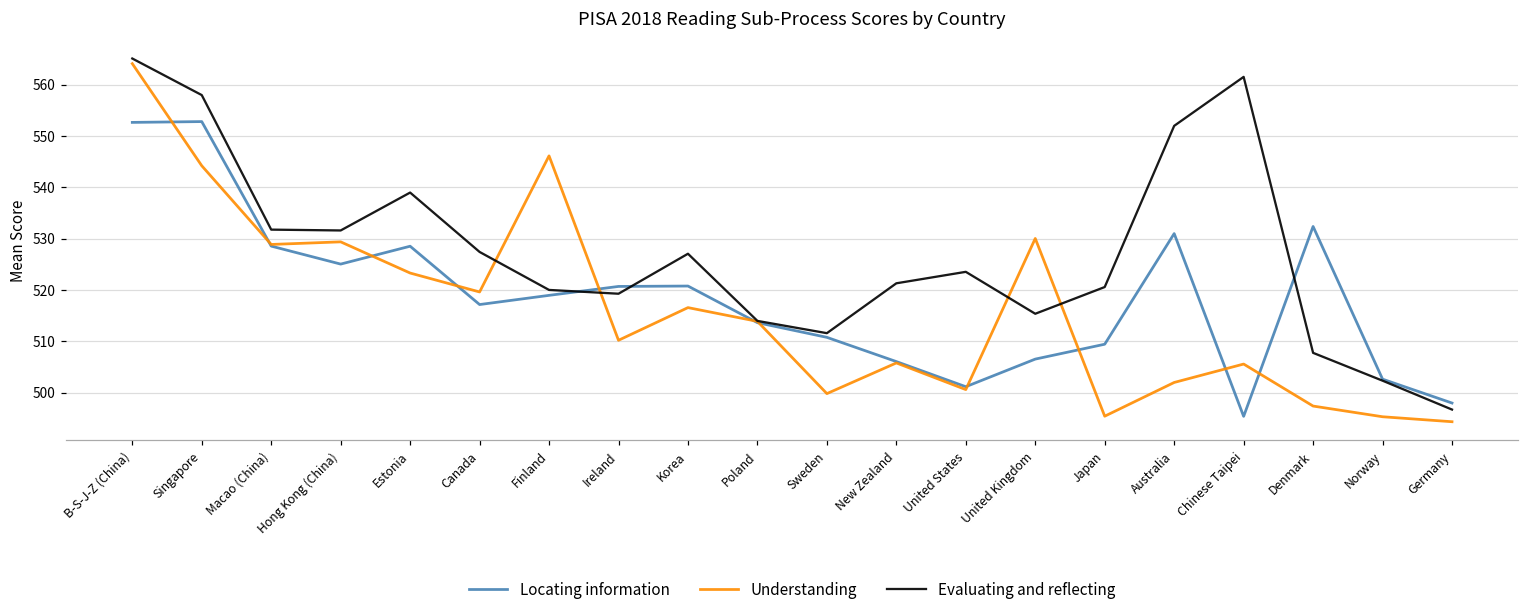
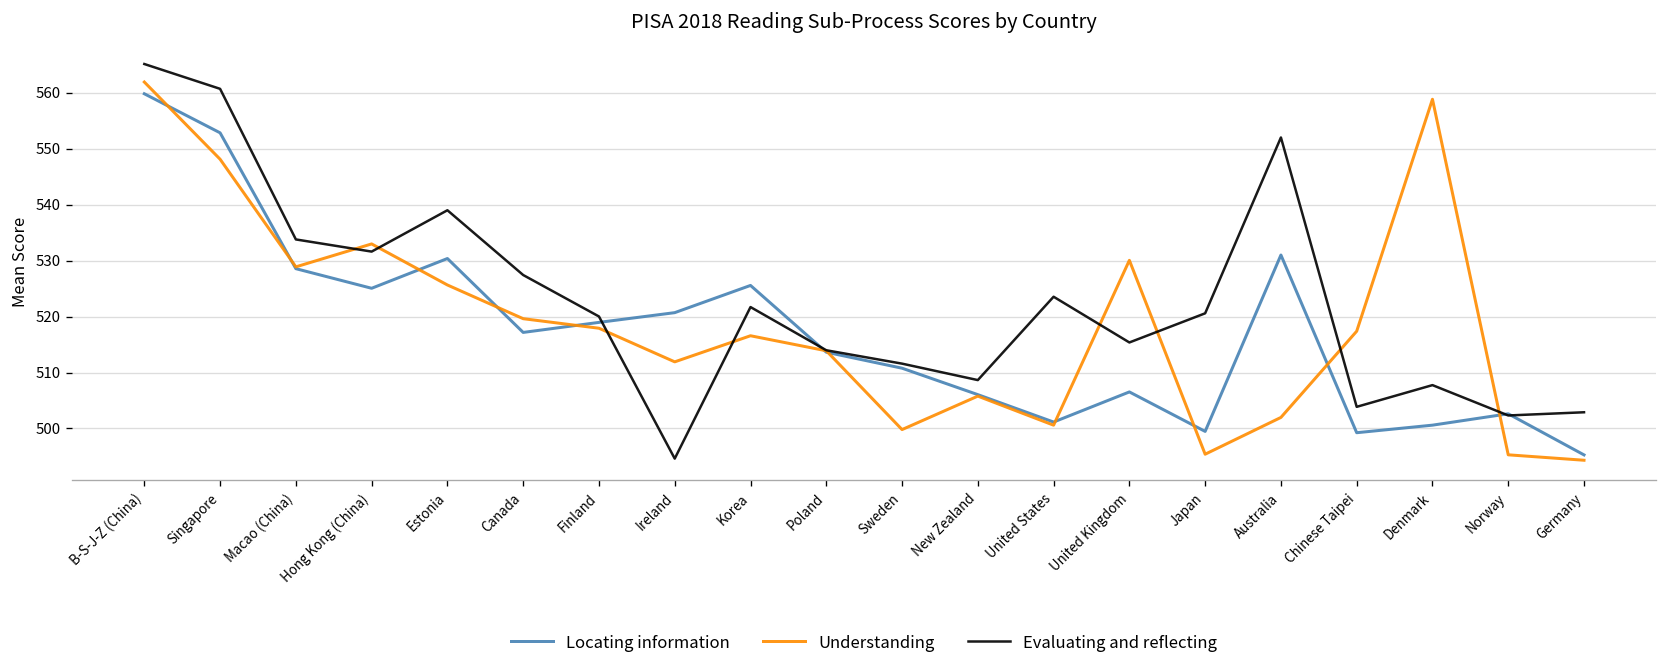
Locating information, B-S-J-Z (China): 553 -> 560
Understanding, B-S-J-Z (China): 564 -> 562
Understanding, Singapore: 544 -> 548
Evaluating and reflecting, Singapore: 558 -> 561
Evaluating and reflecting, Macao (China): 532 -> 534
Understanding, Hong Kong (China): 529 -> 533
Locating information, Estonia: 529 -> 530
Understanding, Estonia: 523 -> 526
Understanding, Finland: 546 -> 518
Understanding, Ireland: 510 -> 512
Evaluating and reflecting, Ireland: 519 -> 495
Locating information, Korea: 521 -> 526
Evaluating and reflecting, Korea: 527 -> 522
Evaluating and reflecting, New Zealand: 521 -> 509
Locating information, Japan: 509 -> 499
Locating information, Chinese Taipei: 495 -> 499
Understanding, Chinese Taipei: 506 -> 517
Evaluating and reflecting, Chinese Taipei: 562 -> 504
Locating information, Denmark: 532 -> 501
Understanding, Denmark: 497 -> 559
Locating information, Germany: 498 -> 495
Evaluating and reflecting, Germany: 497 -> 503
